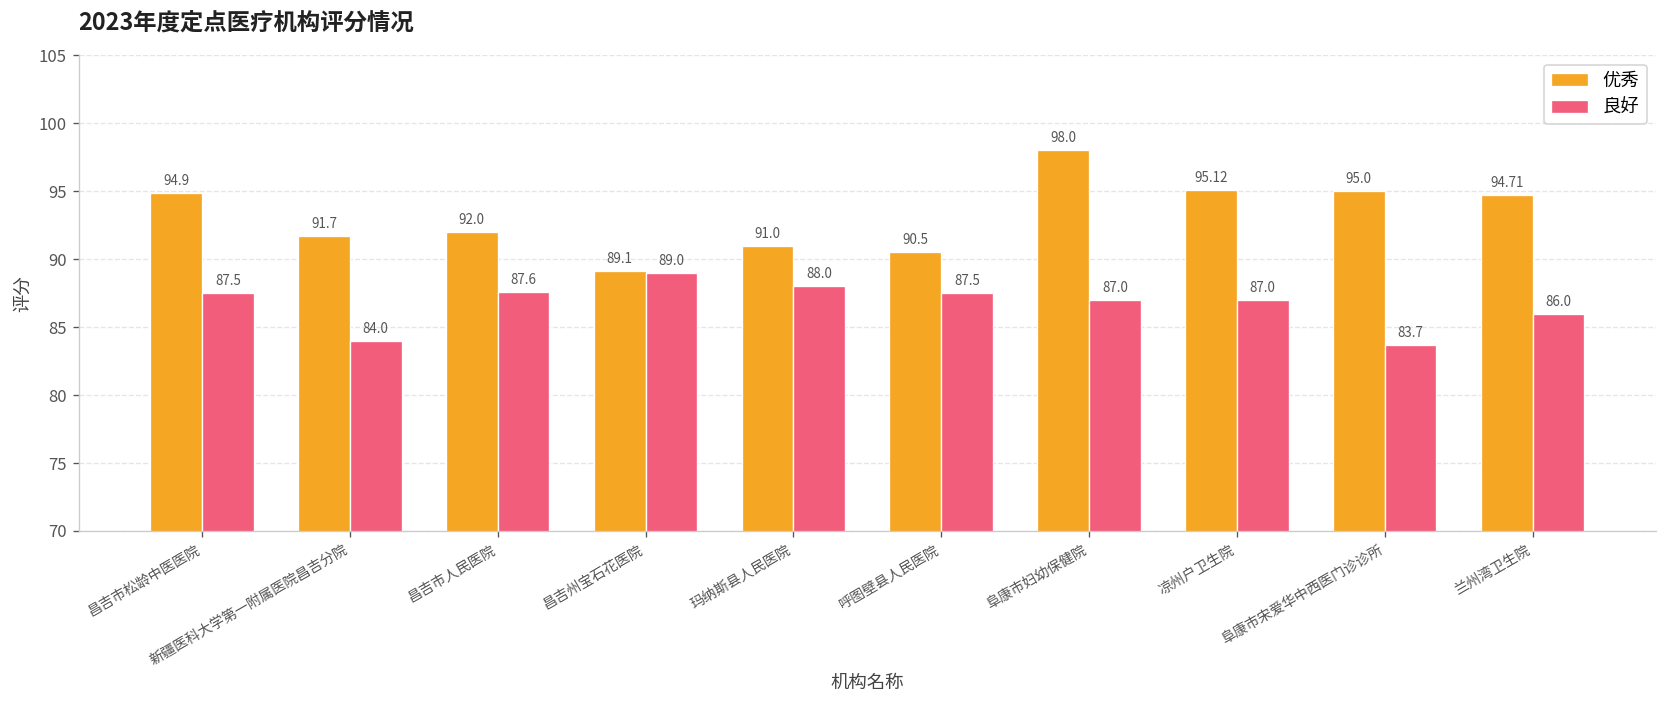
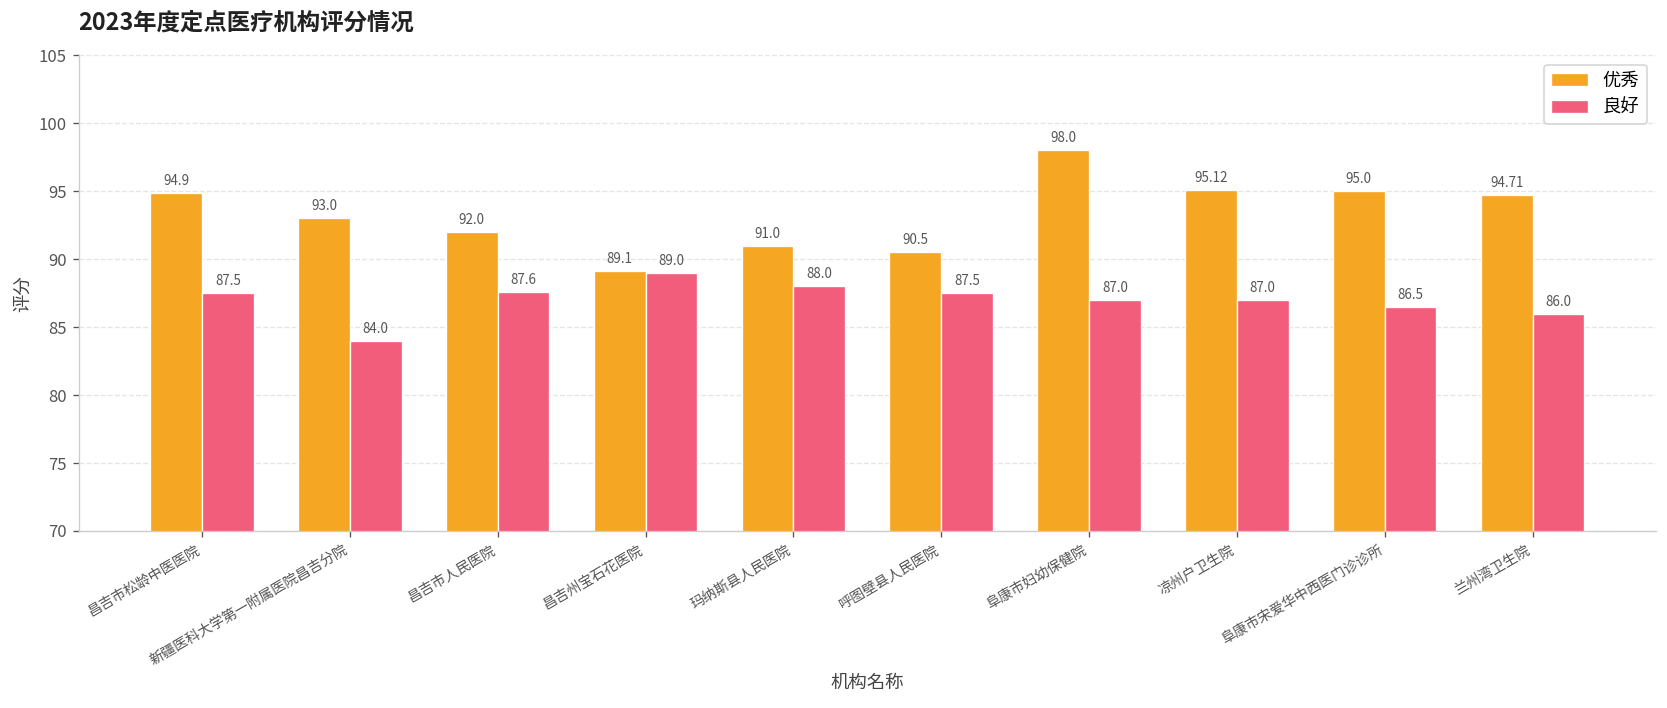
优秀, 新疆医科大学第一附属医院昌吉分院: 91.7 -> 93.0
良好, 阜康市宋爱华中西医门诊诊所: 83.7 -> 86.5
